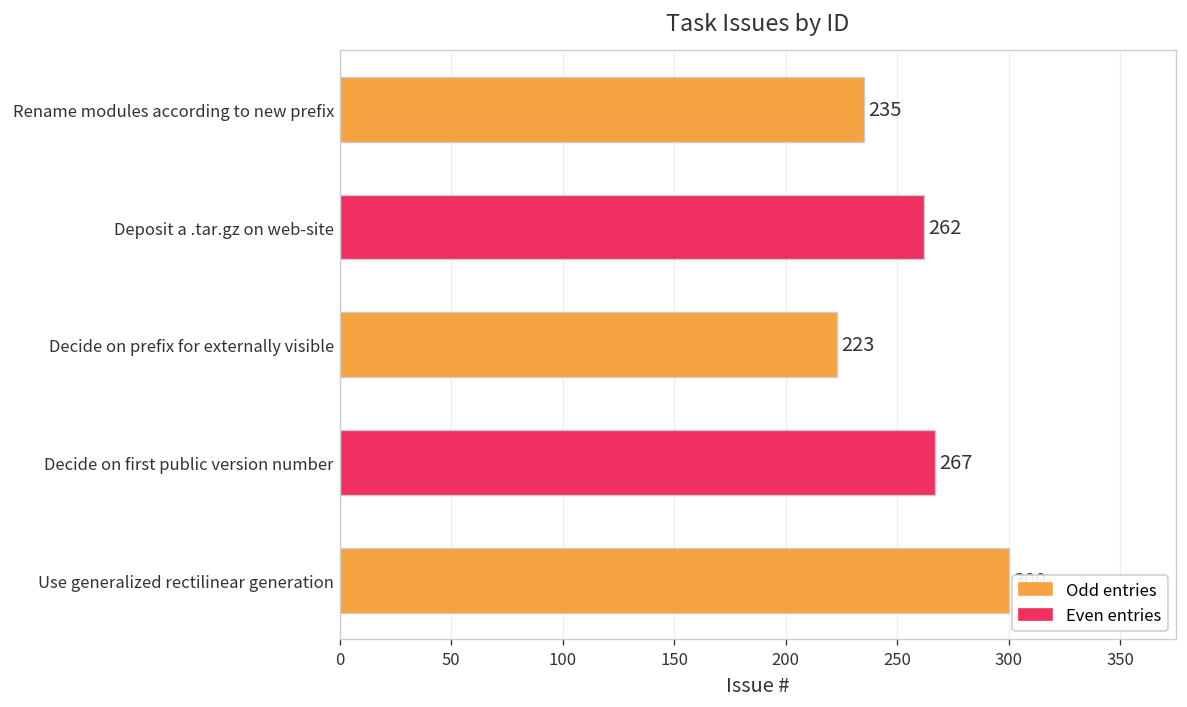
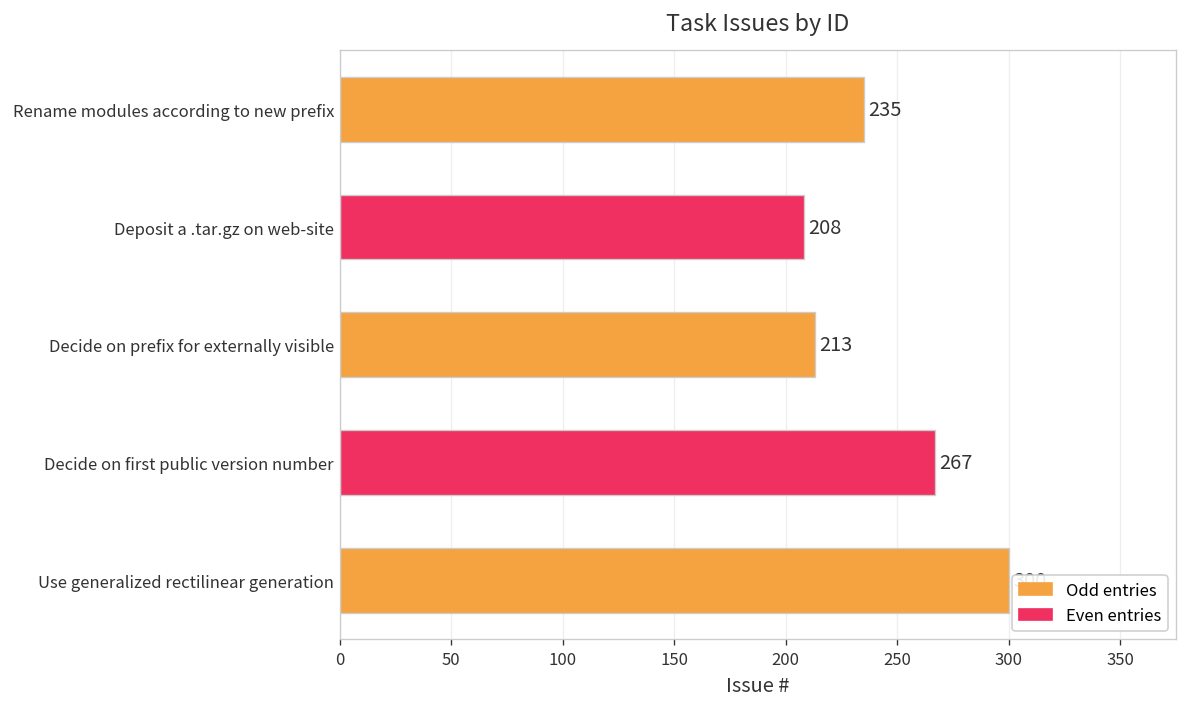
Deposit a .tar.gz on web-site: 262 -> 208
Decide on prefix for externally visible: 223 -> 213
